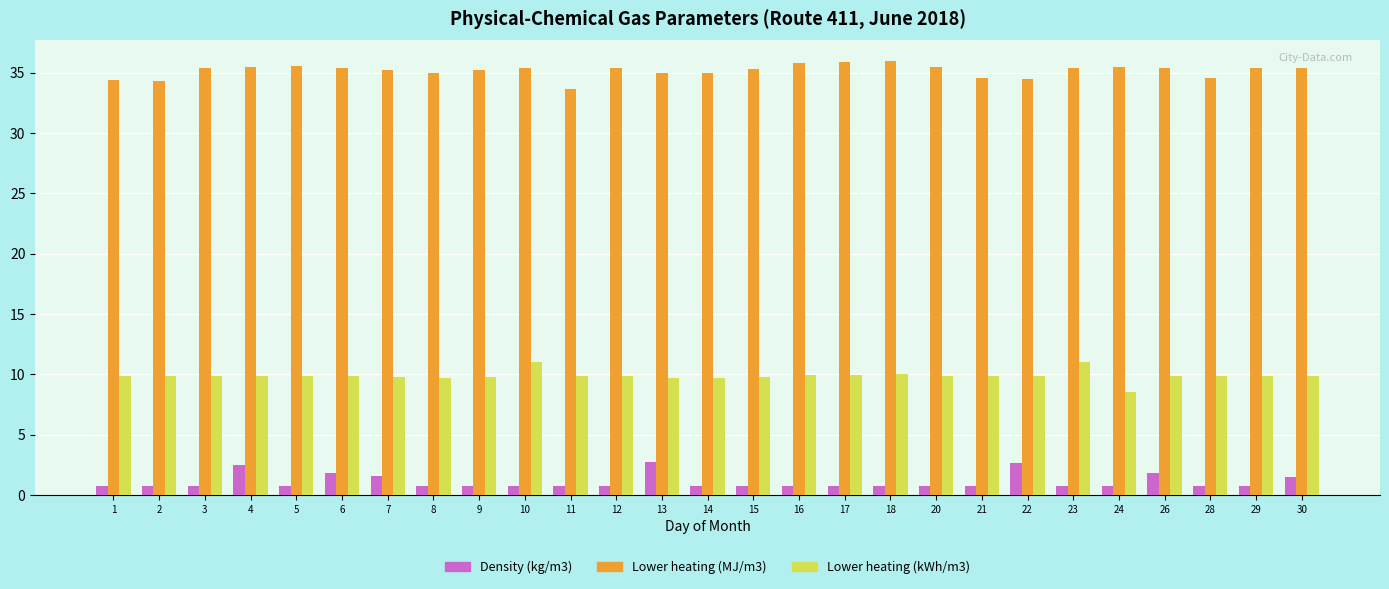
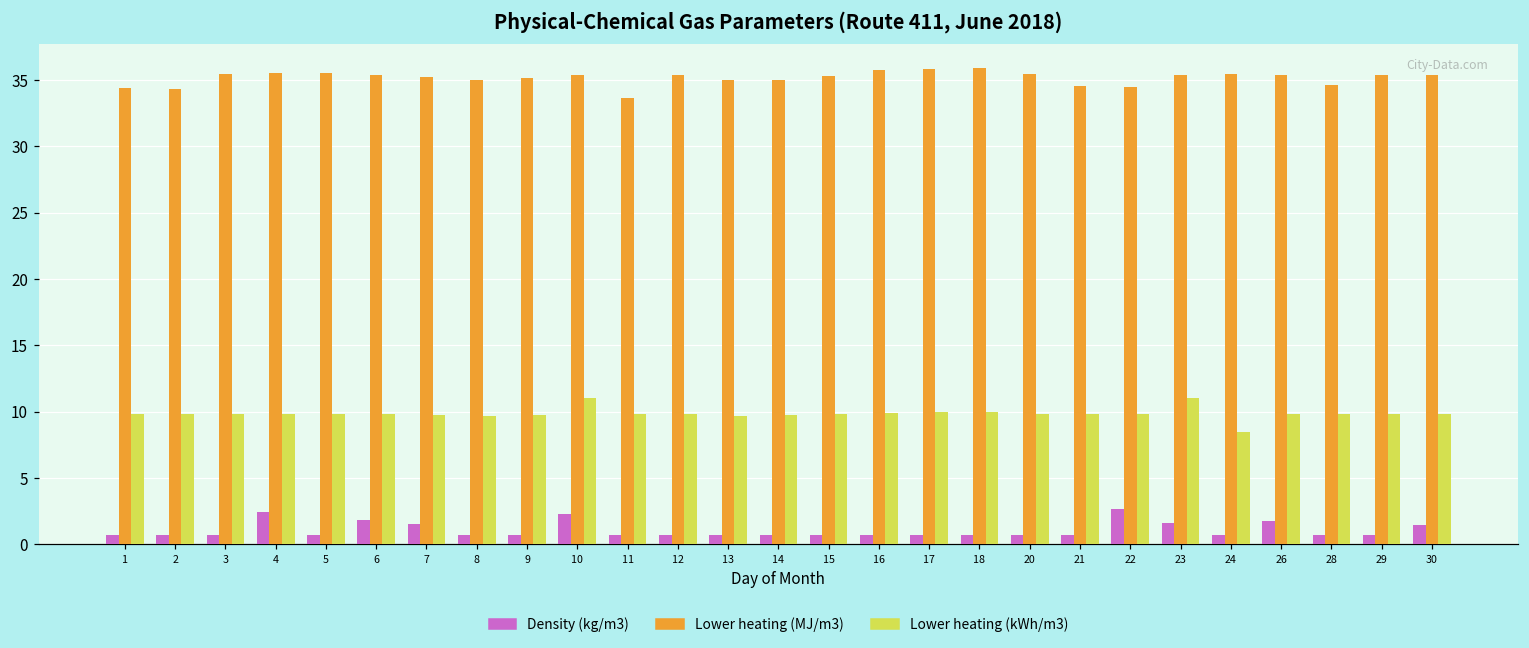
Density (kg/m3), 10: 0.7 -> 2.3
Density (kg/m3), 13: 2.8 -> 0.7
Density (kg/m3), 23: 0.7 -> 1.6
